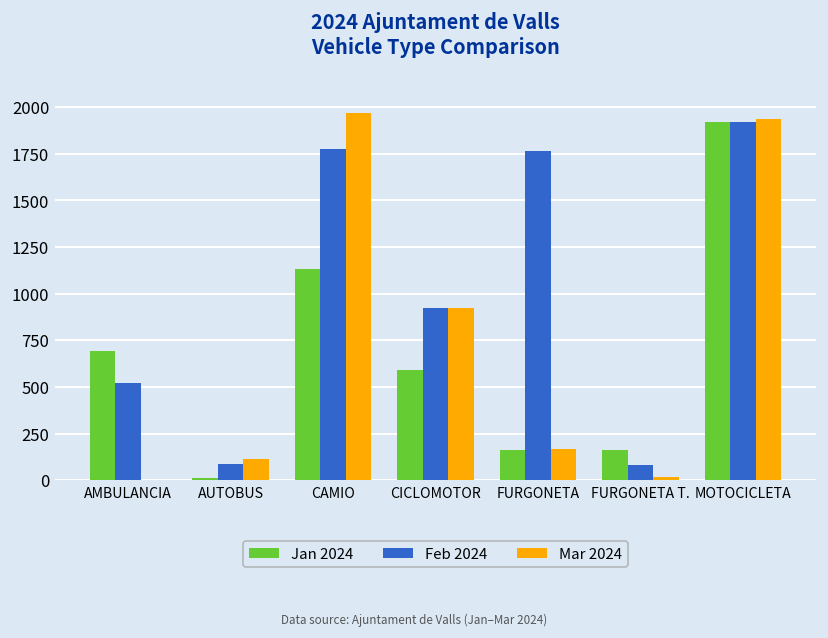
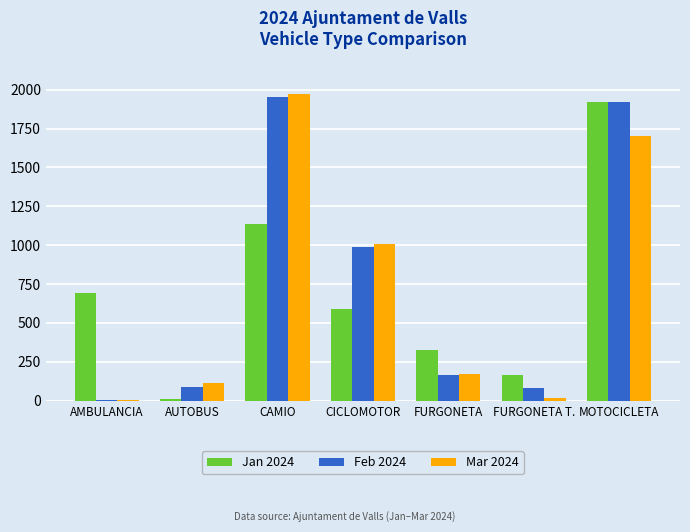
Feb 2024, AMBULANCIA: 520 -> 0
Feb 2024, CAMIO: 1780 -> 1960
Feb 2024, CICLOMOTOR: 920 -> 990
Mar 2024, CICLOMOTOR: 920 -> 1010
Jan 2024, FURGONETA: 160 -> 330
Feb 2024, FURGONETA: 1760 -> 160
Mar 2024, MOTOCICLETA: 1940 -> 1700
